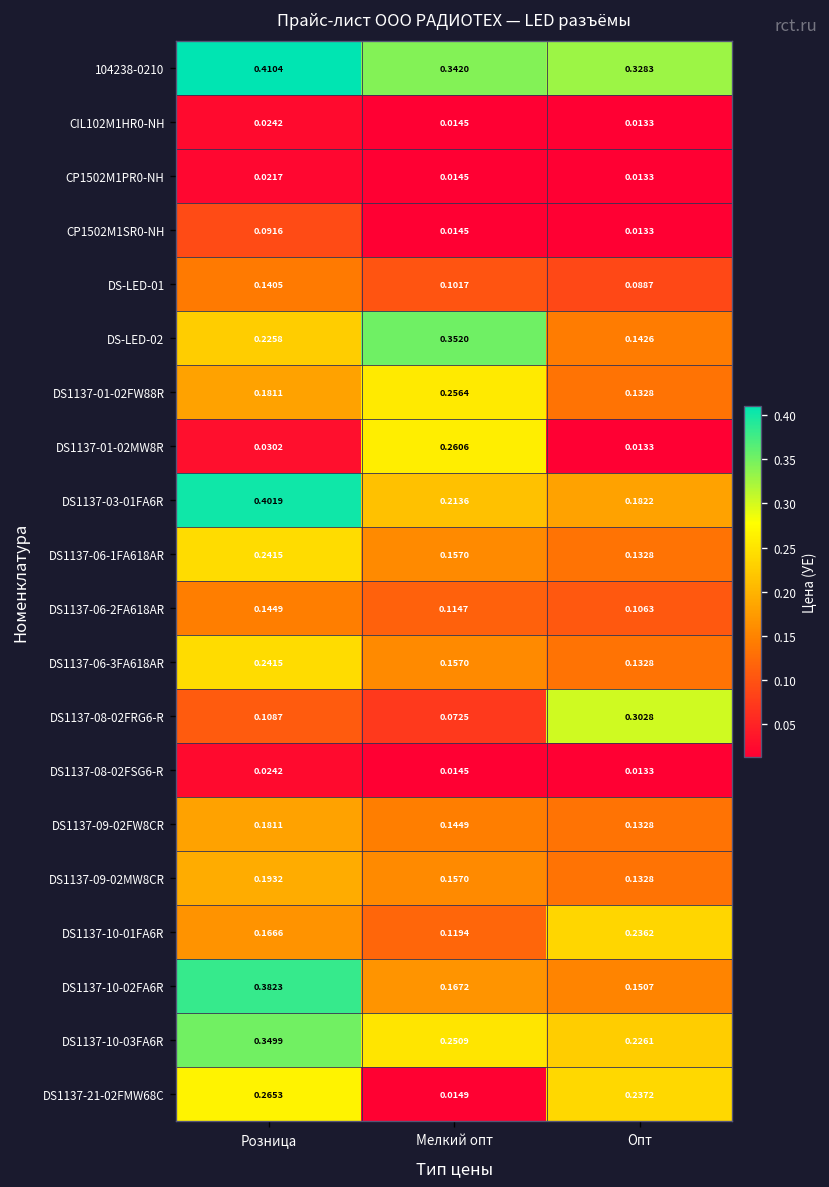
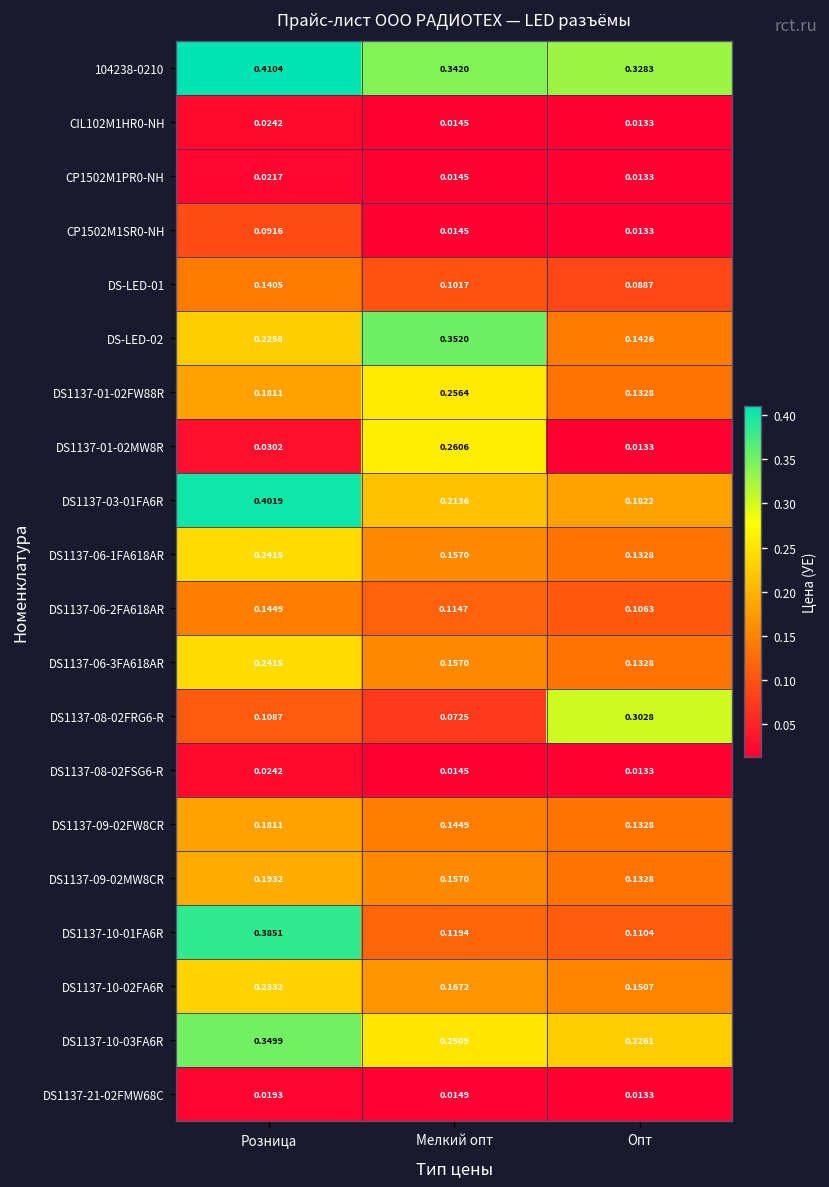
DS1137-10-01FA6R, Розница: 0.1666 -> 0.3851
DS1137-10-01FA6R, Опт: 0.2362 -> 0.1104
DS1137-10-02FA6R, Розница: 0.3823 -> 0.2332
DS1137-21-02FMW68C, Розница: 0.2653 -> 0.0193
DS1137-21-02FMW68C, Опт: 0.2372 -> 0.0133
